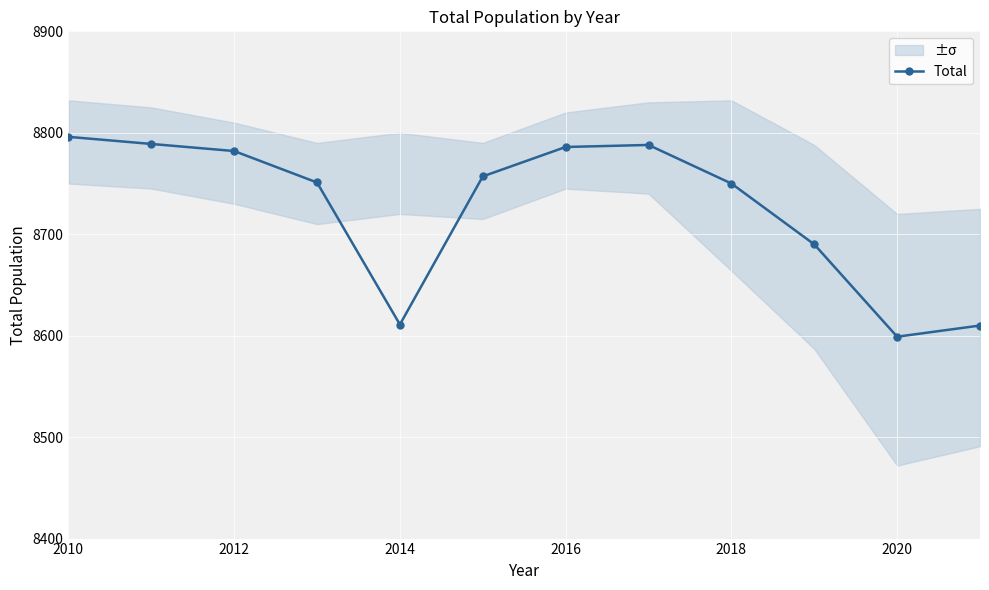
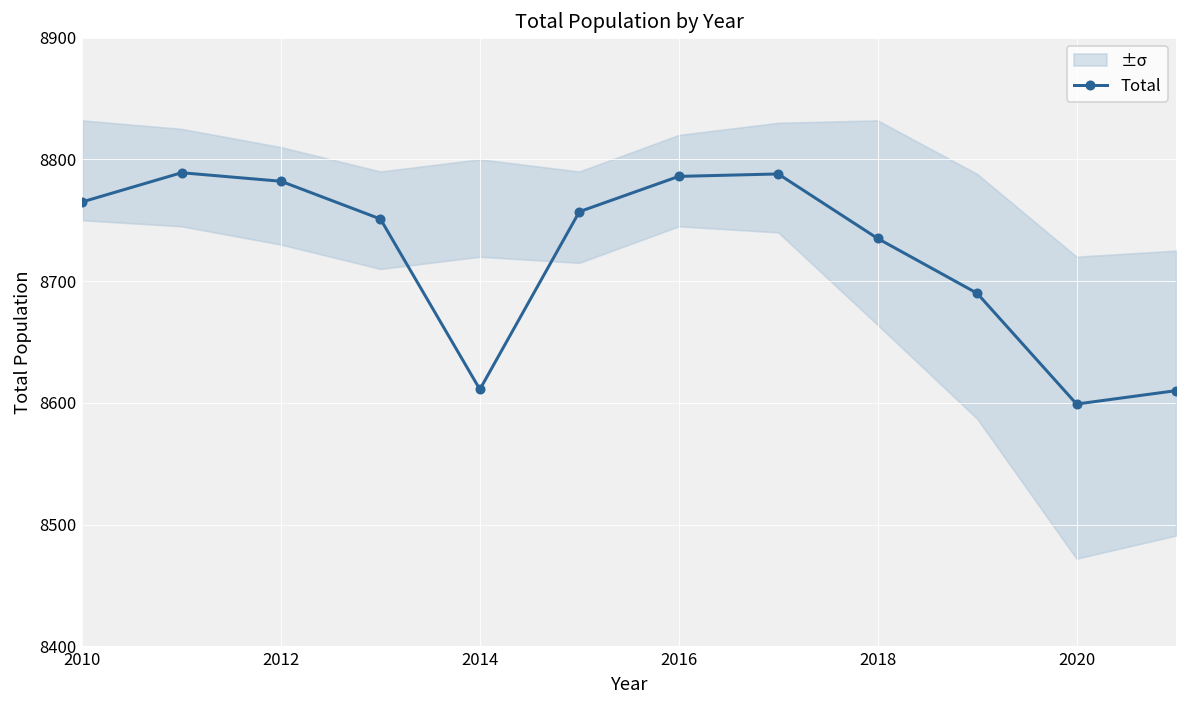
Total, 2010: 8796 -> 8765
Total, 2018: 8750 -> 8735
